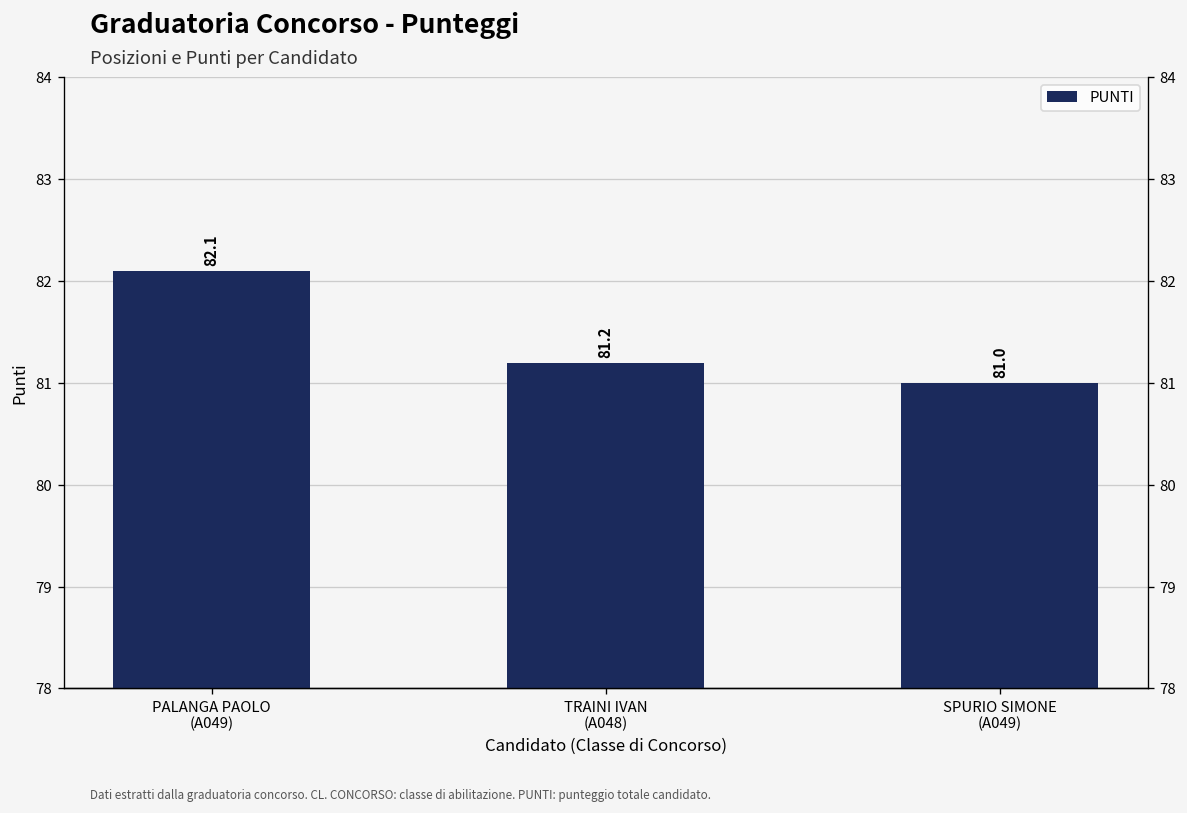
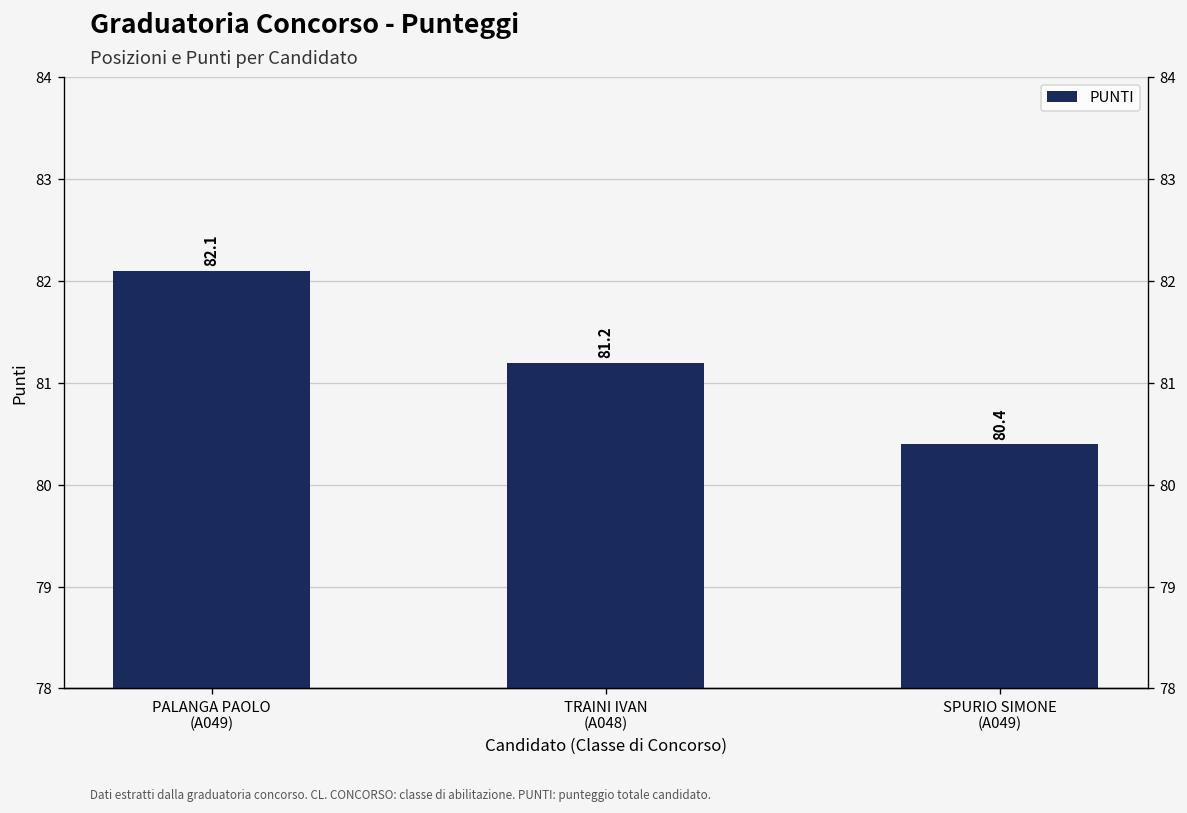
SPURIO SIMONE (A049): 81.0 -> 80.4
